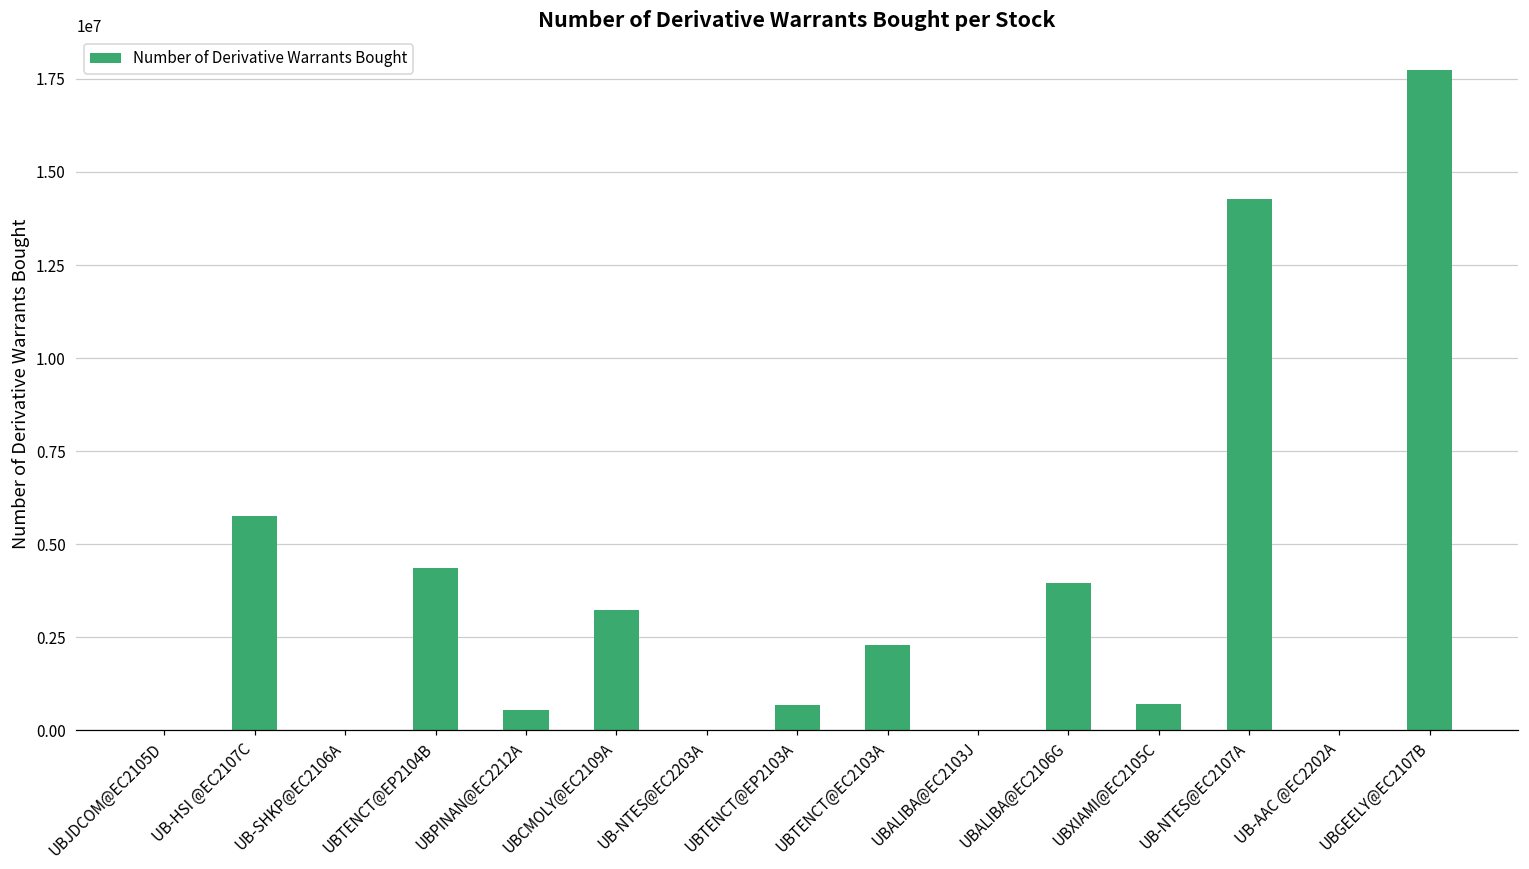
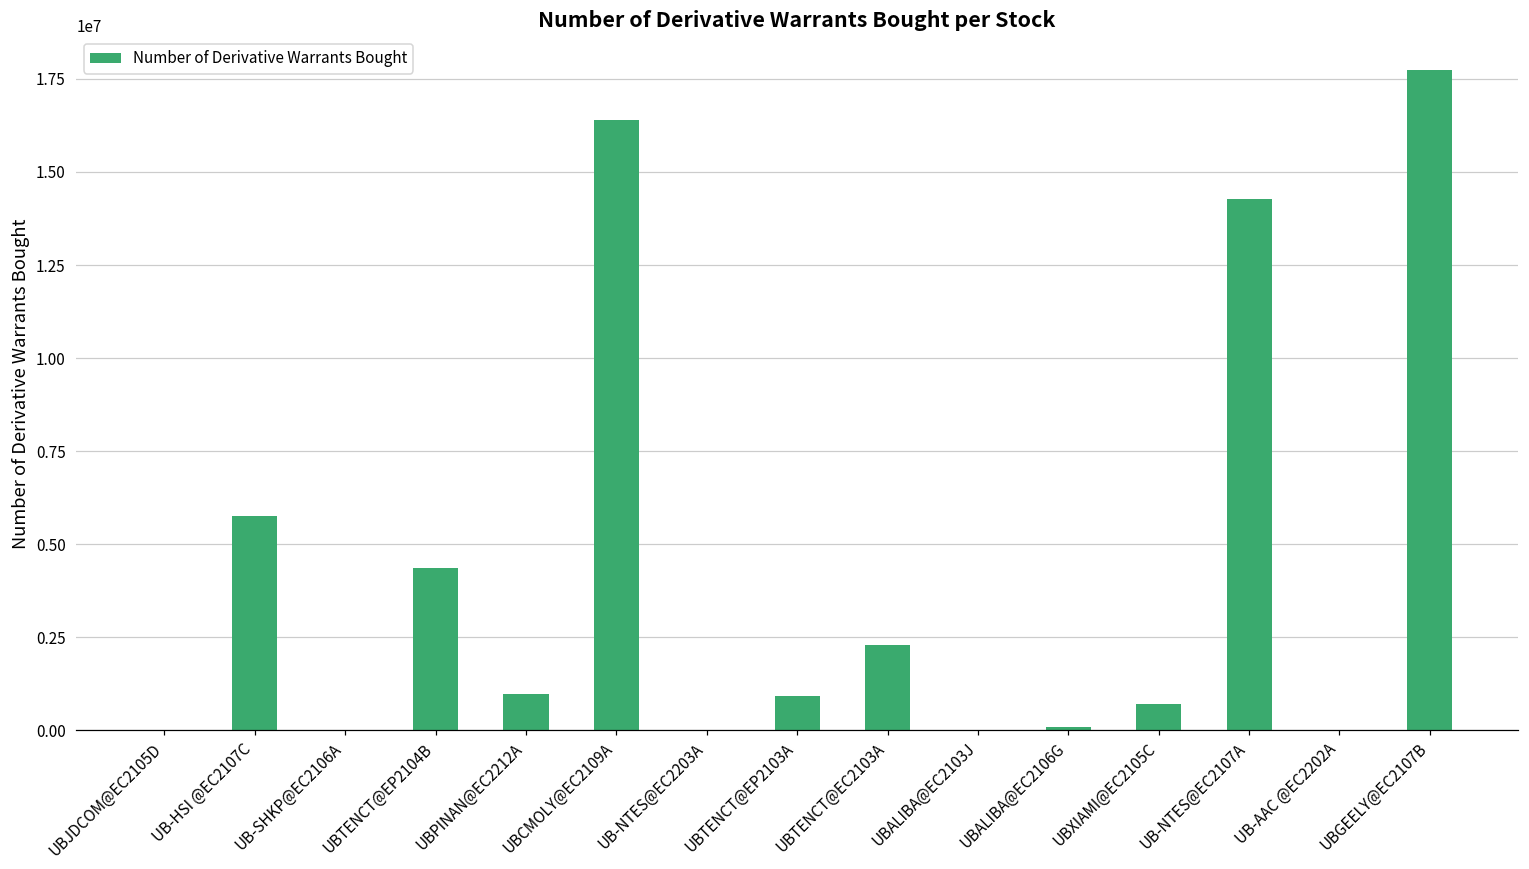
UBPINAN@EC2212A: 500000 -> 1000000
UBCMOLY@EC2109A: 3200000 -> 16400000
UBTENCT@EP2103A: 700000 -> 900000
UBALIBA@EC2106G: 3900000 -> 100000
